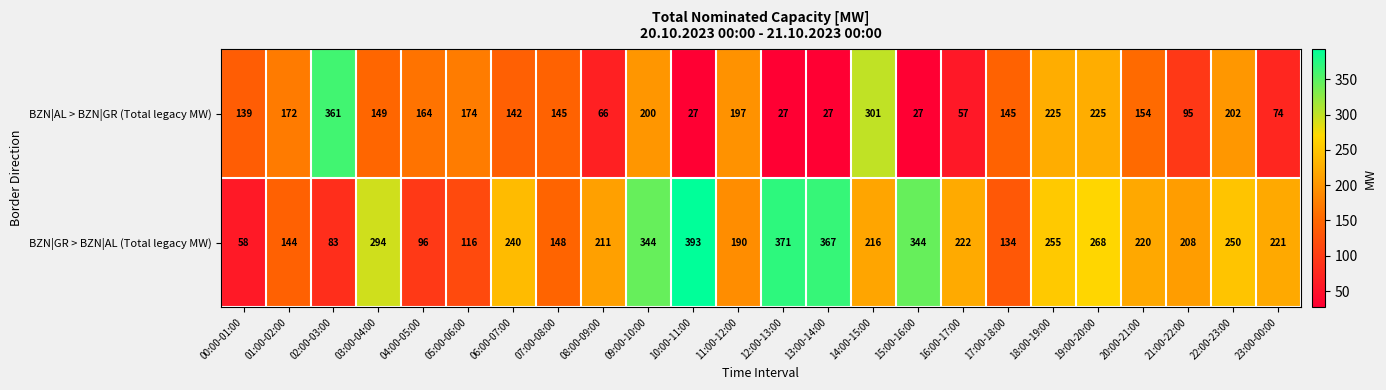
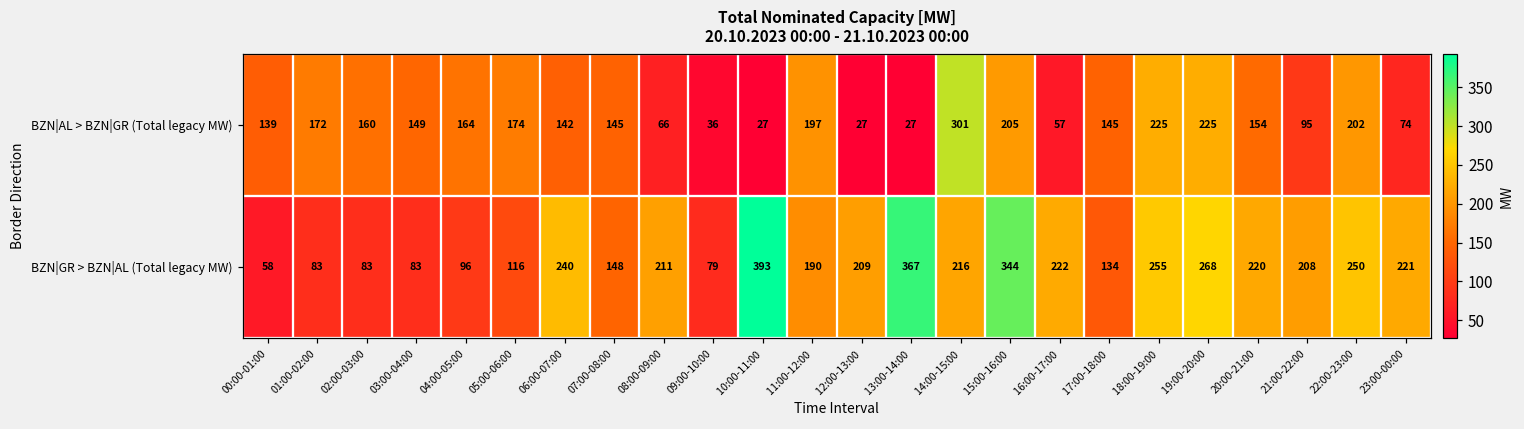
BZN|AL > BZN|GR (Total legacy MW), 02:00-03:00: 361 -> 160
BZN|AL > BZN|GR (Total legacy MW), 09:00-10:00: 200 -> 36
BZN|AL > BZN|GR (Total legacy MW), 15:00-16:00: 27 -> 205
BZN|GR > BZN|AL (Total legacy MW), 01:00-02:00: 144 -> 83
BZN|GR > BZN|AL (Total legacy MW), 03:00-04:00: 294 -> 83
BZN|GR > BZN|AL (Total legacy MW), 09:00-10:00: 344 -> 79
BZN|GR > BZN|AL (Total legacy MW), 12:00-13:00: 371 -> 209
